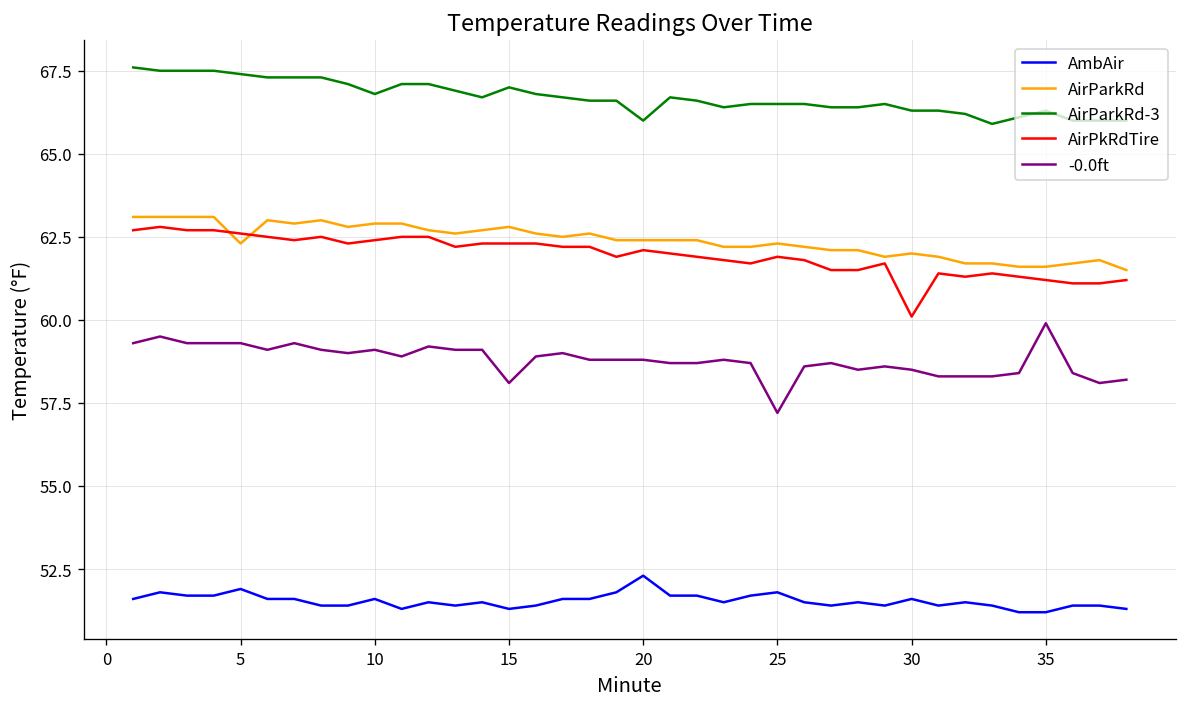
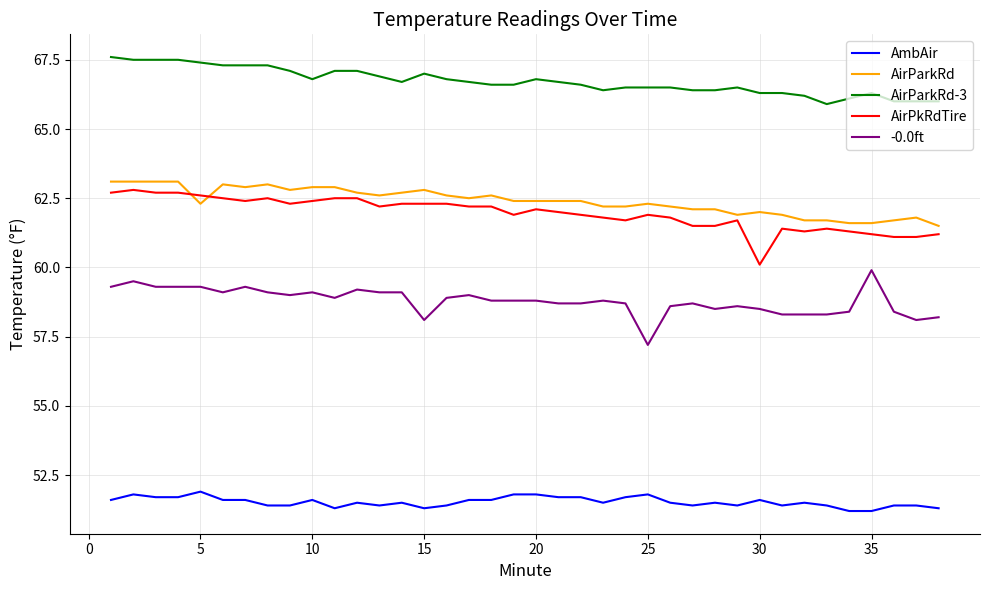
AmbAir, 20: 52.3 -> 51.8
AirParkRd-3, 20: 66.0 -> 66.8
